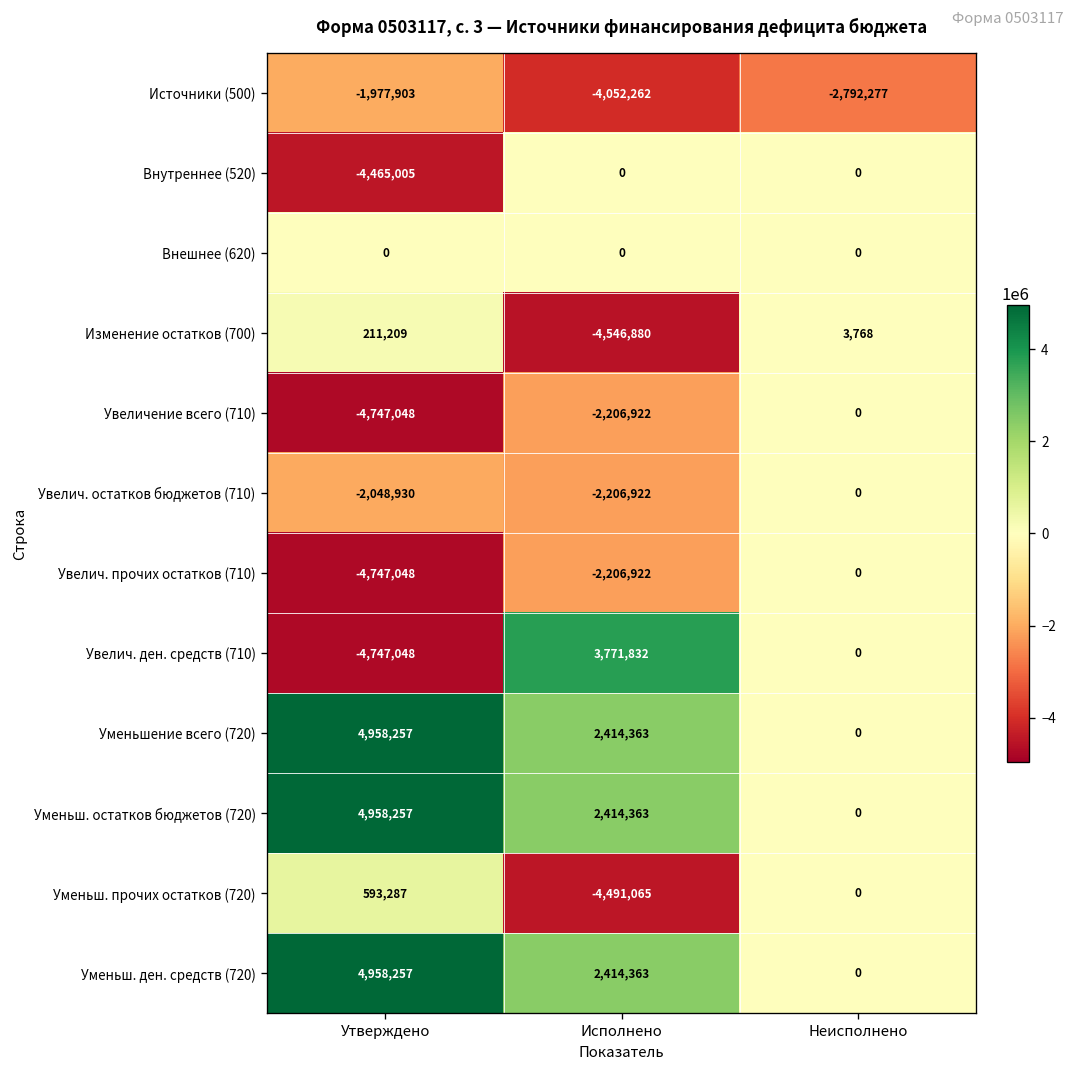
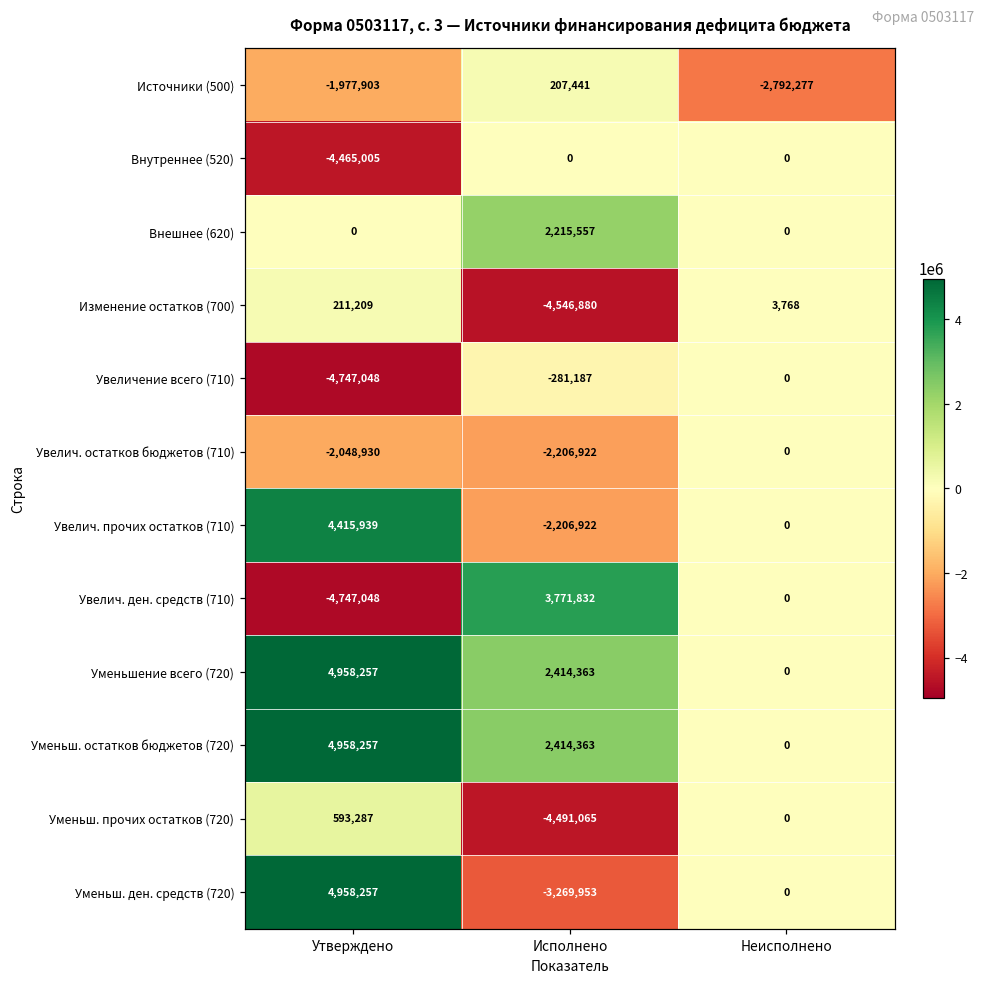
Источники (500), Исполнено: -4,052,262 -> 207,441
Внешнее (620), Исполнено: 0 -> 2,215,557
Увеличение всего (710), Исполнено: -2,206,922 -> -281,187
Увелич. прочих остатков (710), Утверждено: -4,747,048 -> 4,415,939
Уменьш. ден. средств (720), Исполнено: 2,414,363 -> -3,269,953
